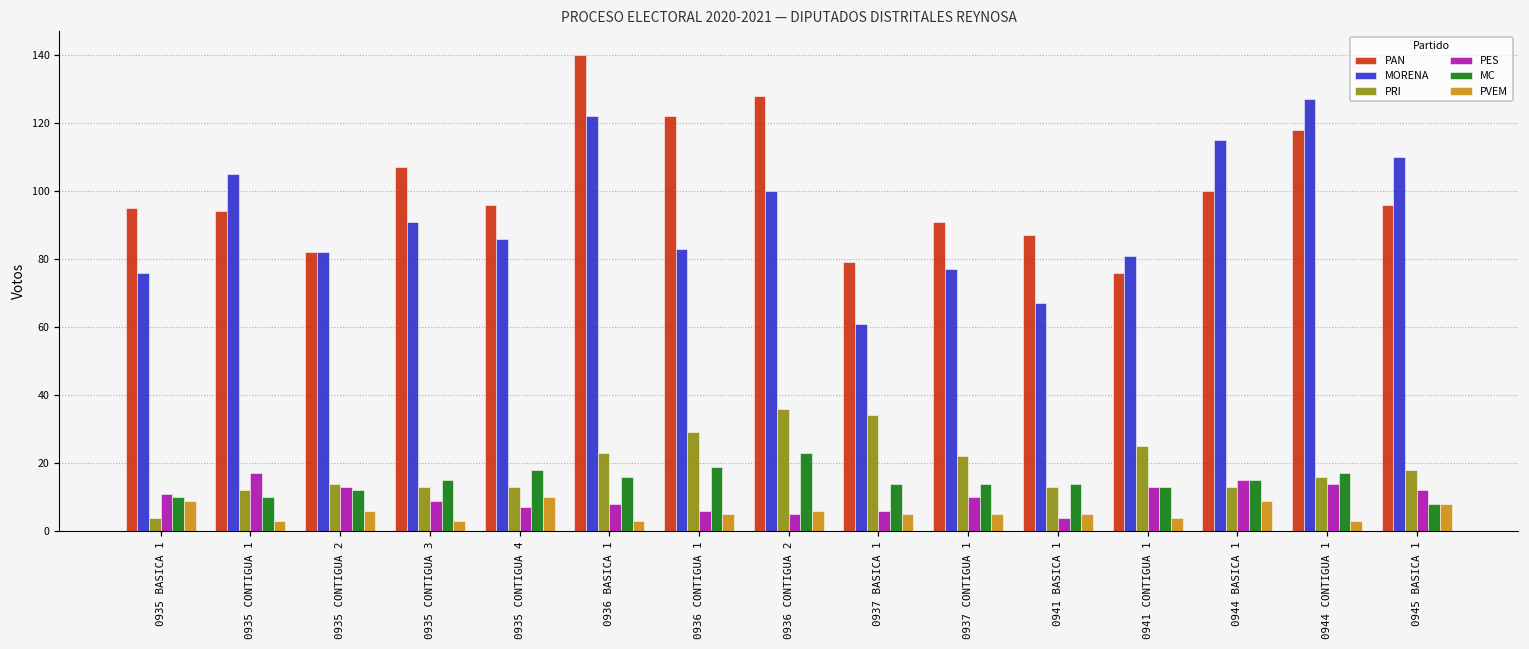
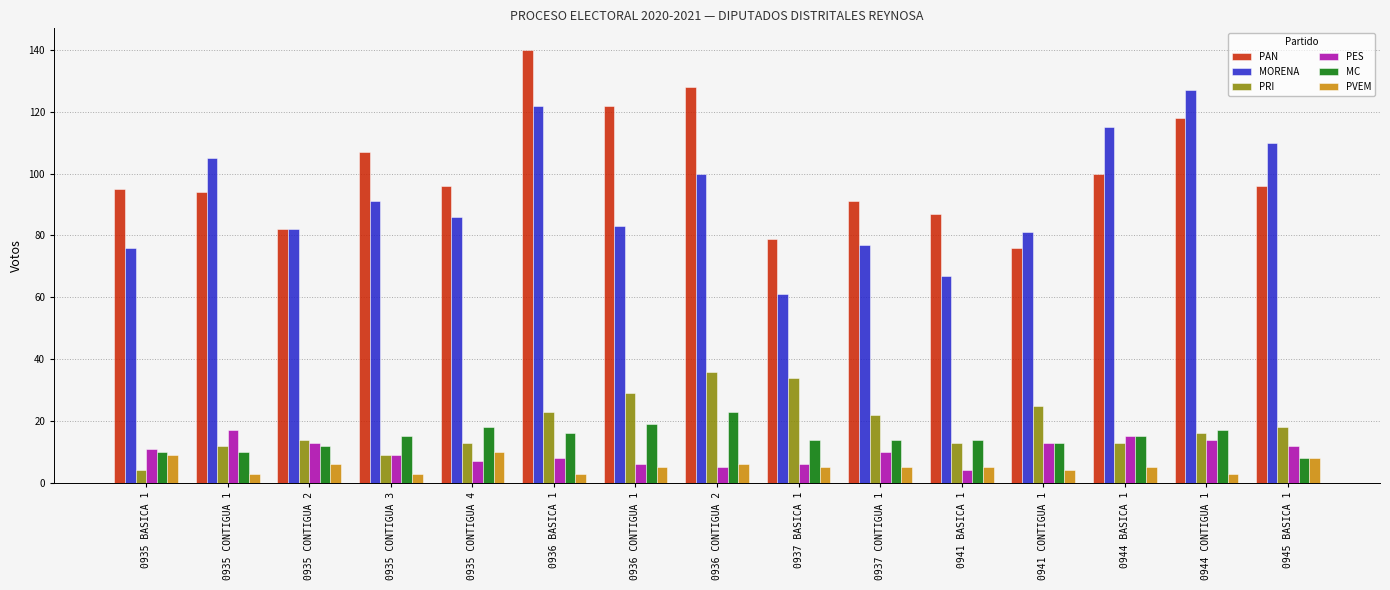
PRI, 0935 CONTIGUA 3: 13 -> 9
PVEM, 0944 BASICA 1: 9 -> 5
